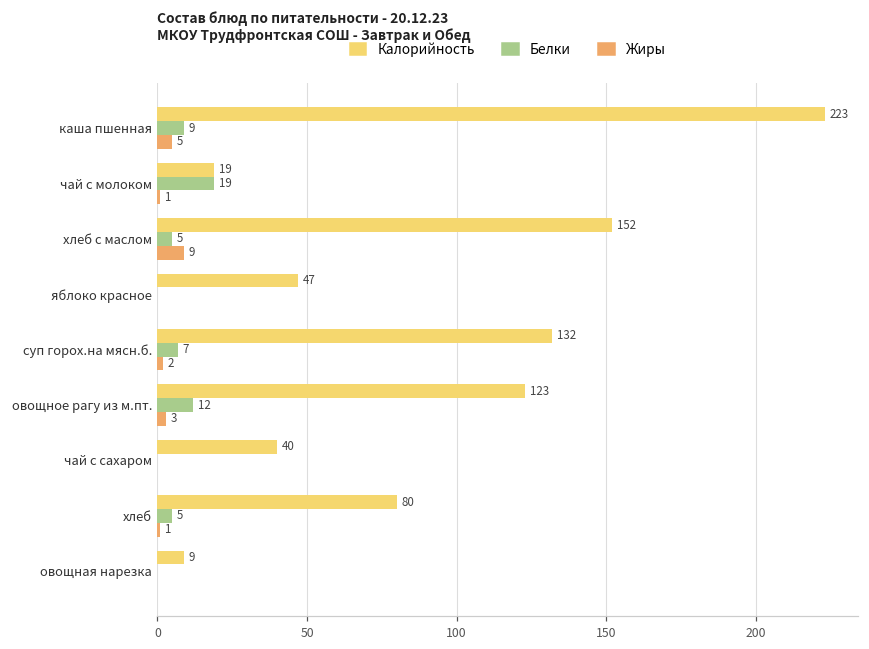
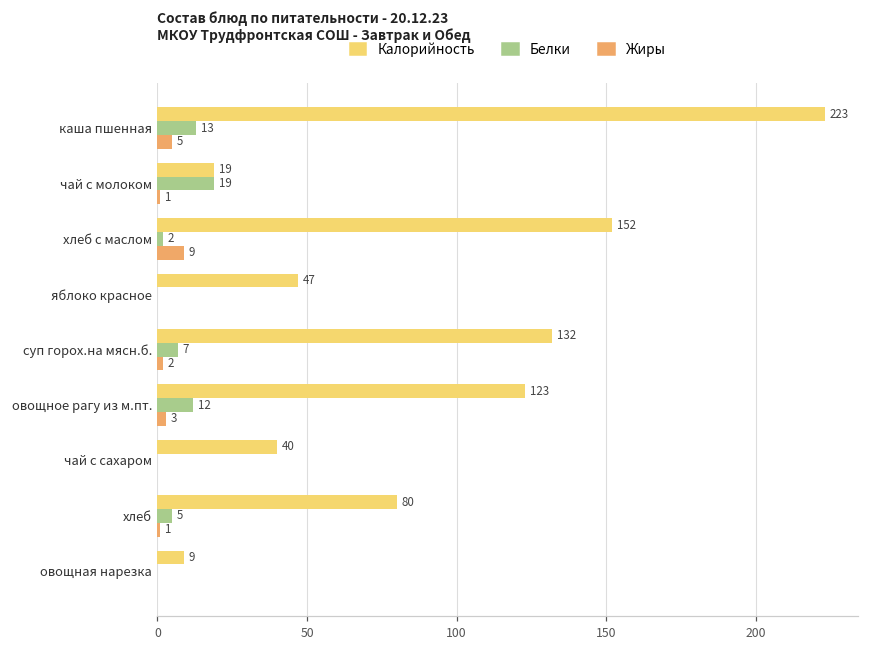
Белки, каша пшенная: 9 -> 13
Белки, хлеб с маслом: 5 -> 2
